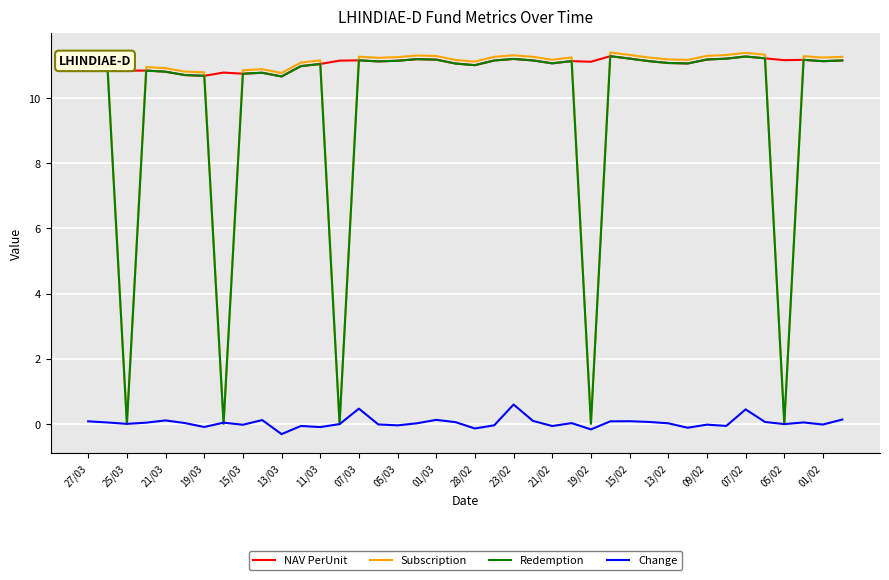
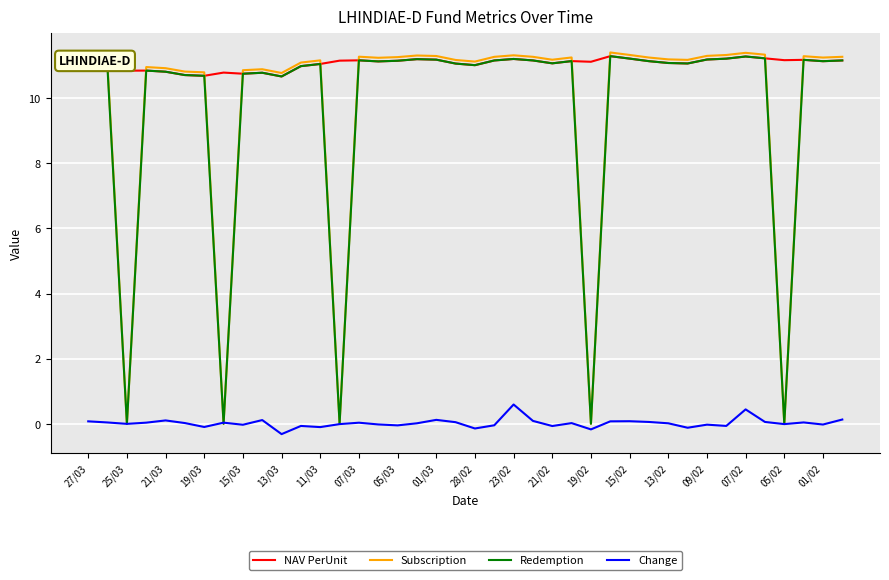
Change, 07/03: 0.5 -> 0.0
